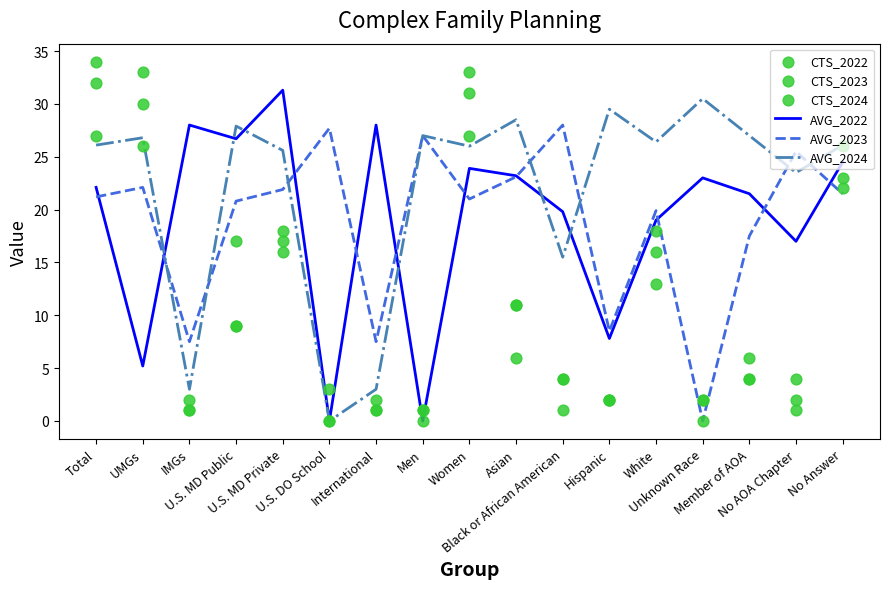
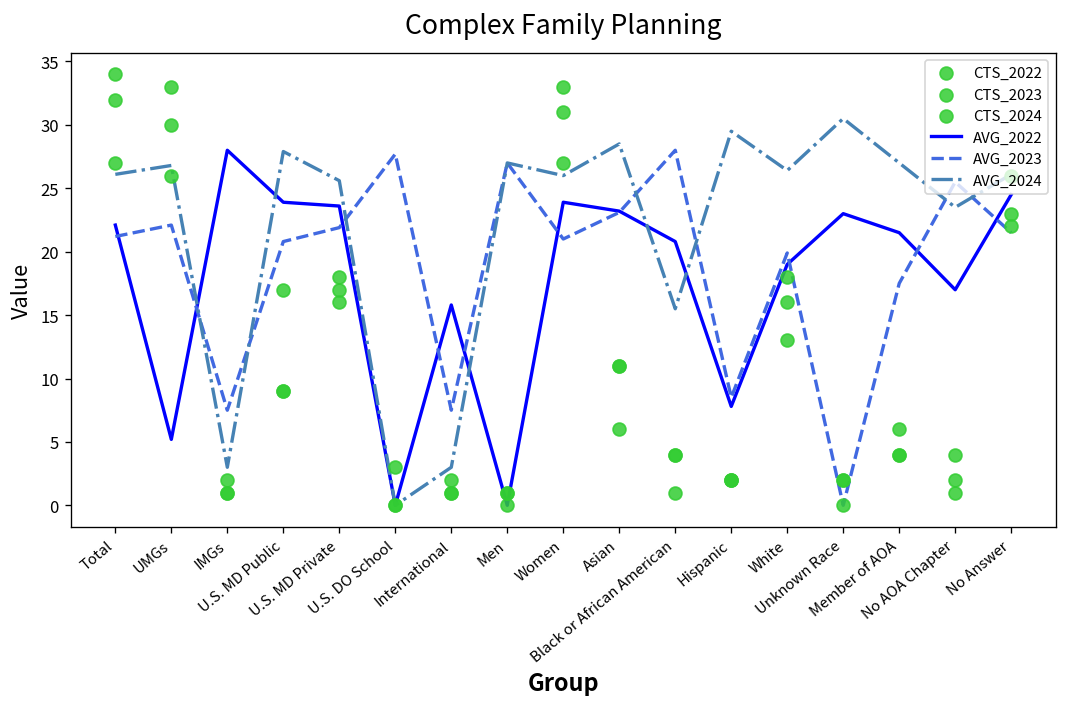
AVG_2022, U.S. MD Public: 26.7 -> 23.9
AVG_2022, U.S. MD Private: 31.3 -> 23.6
AVG_2022, International: 28.0 -> 15.8
AVG_2022, Black or African American: 19.8 -> 20.8
